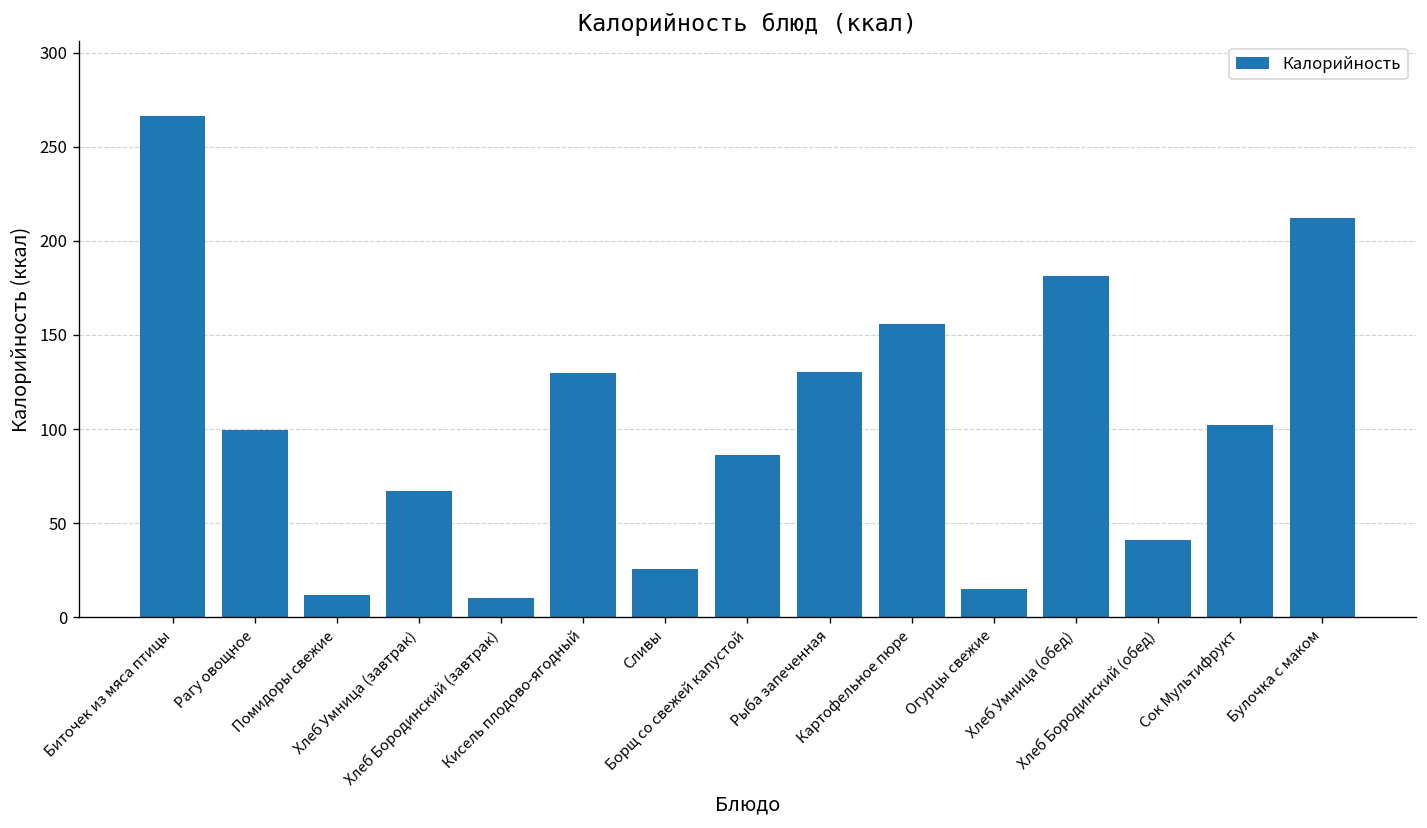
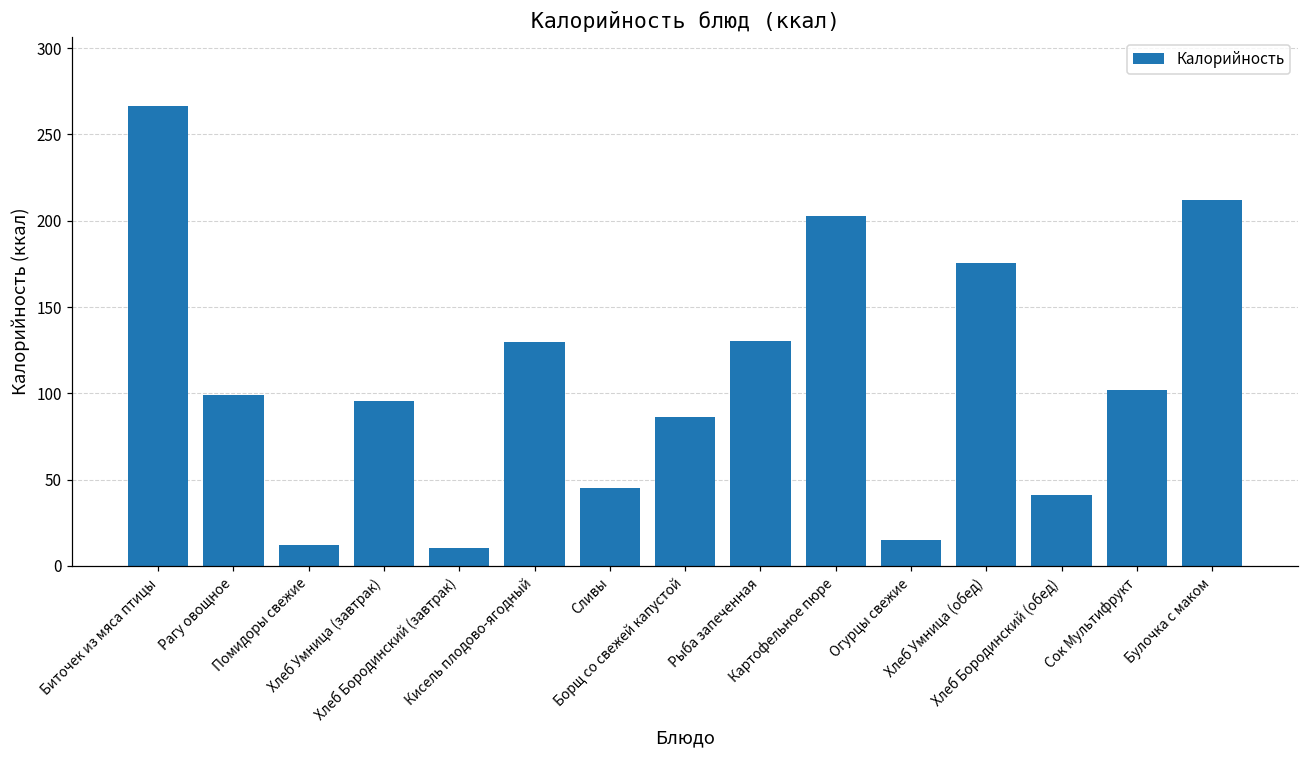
Хлеб Умница (завтрак): 67 -> 96
Сливы: 26 -> 45
Картофельное пюре: 156 -> 203
Хлеб Умница (обед): 181 -> 175
